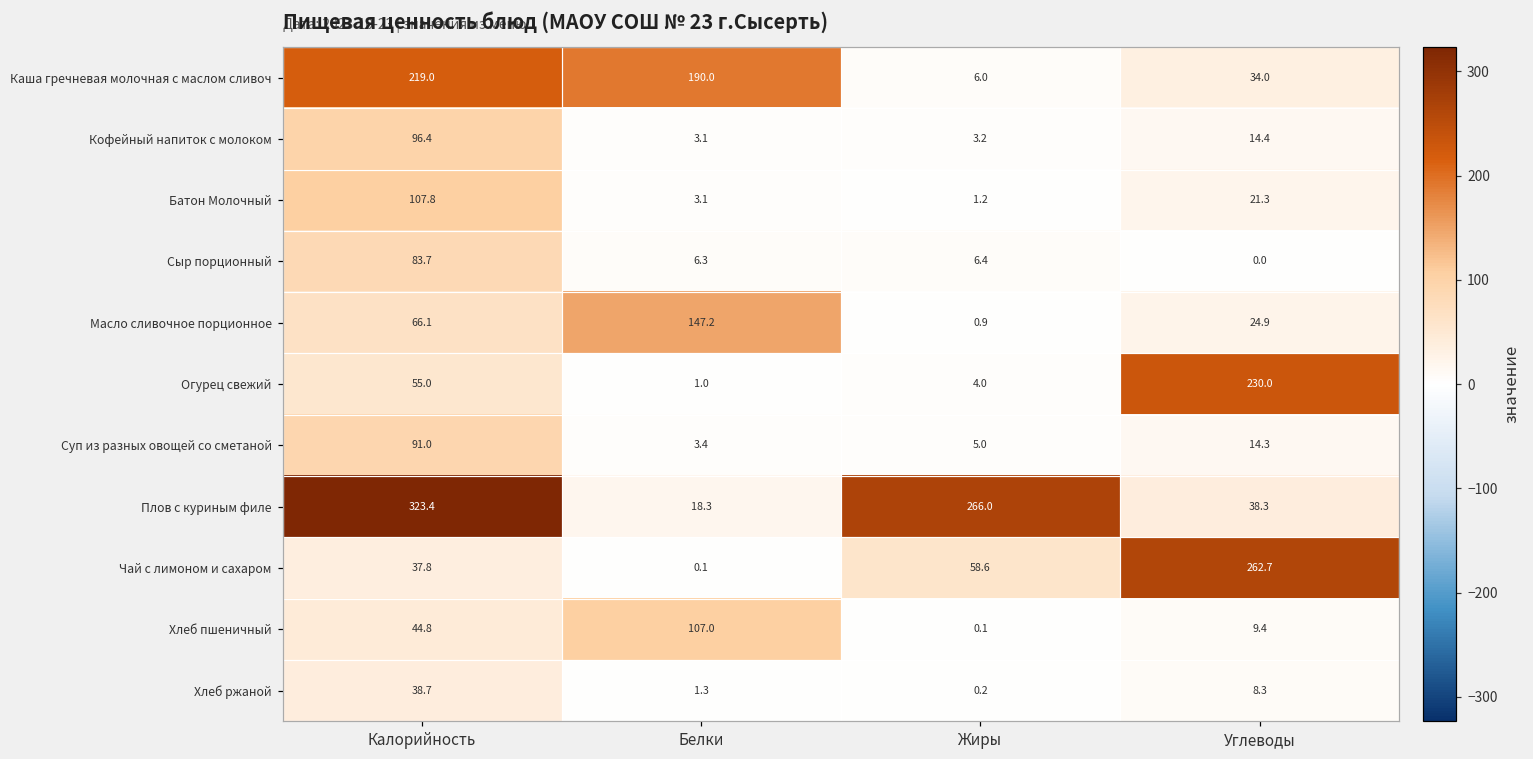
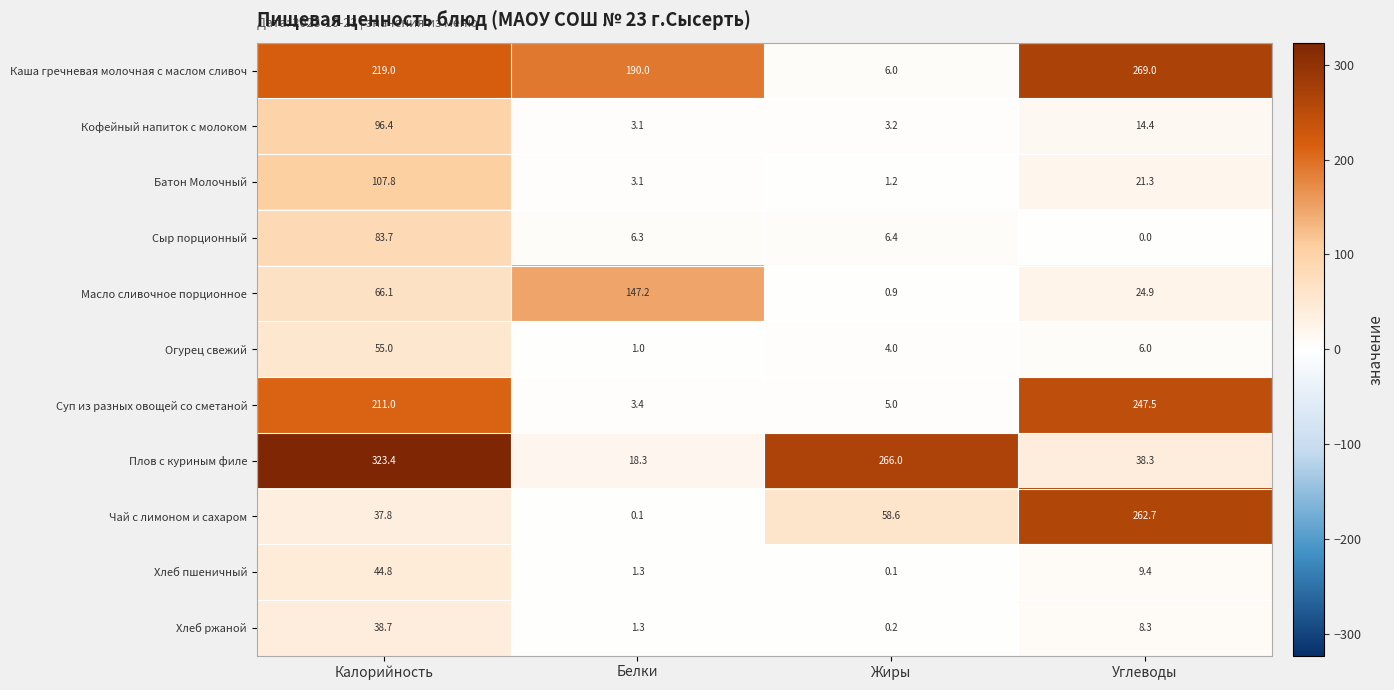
Каша гречневая молочная с маслом сливоч, Углеводы: 34.0 -> 269.0
Огурец свежий, Углеводы: 230.0 -> 6.0
Суп из разных овощей со сметаной, Калорийность: 91.0 -> 211.0
Суп из разных овощей со сметаной, Углеводы: 14.3 -> 247.5
Хлеб пшеничный, Белки: 107.0 -> 1.3
